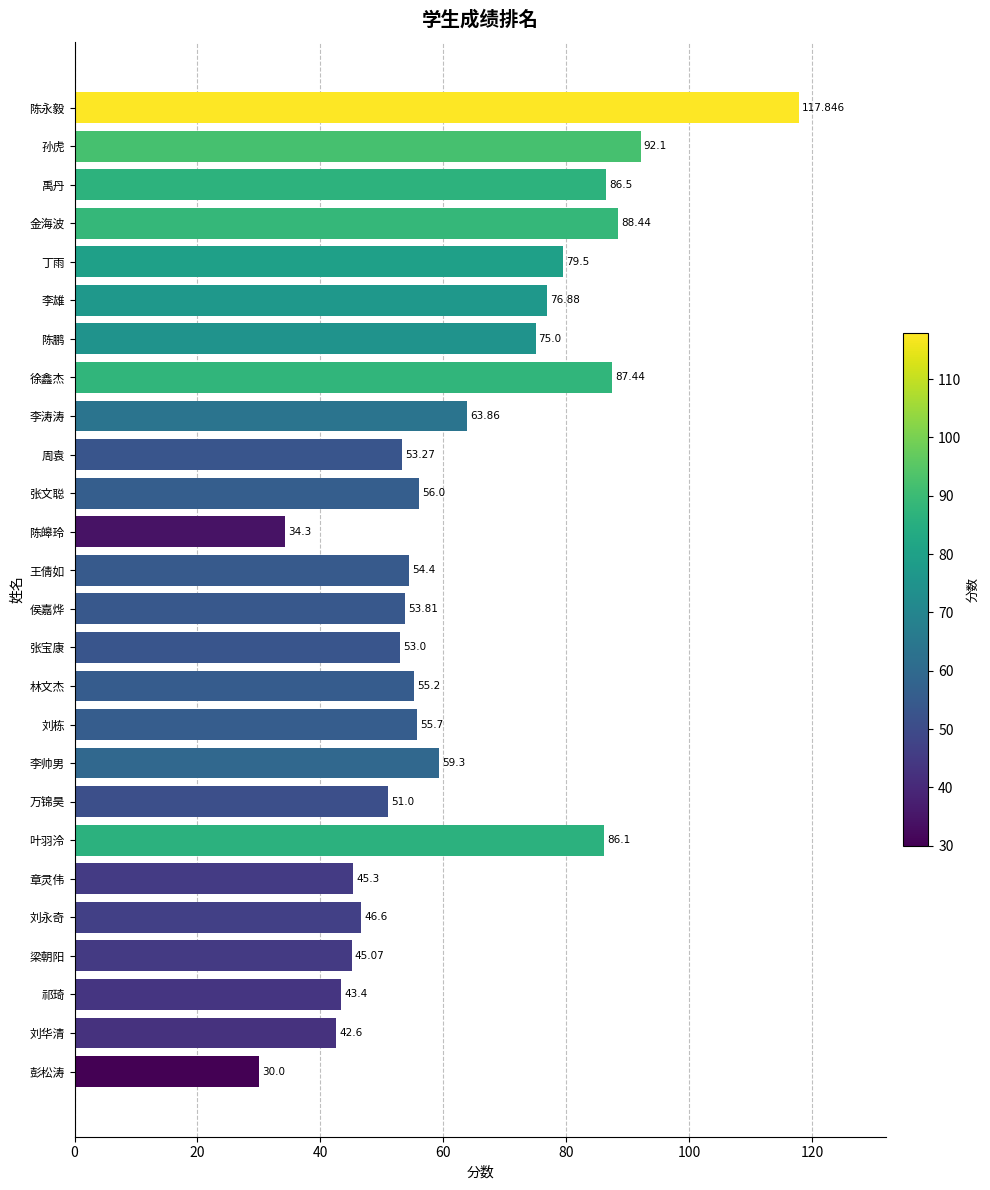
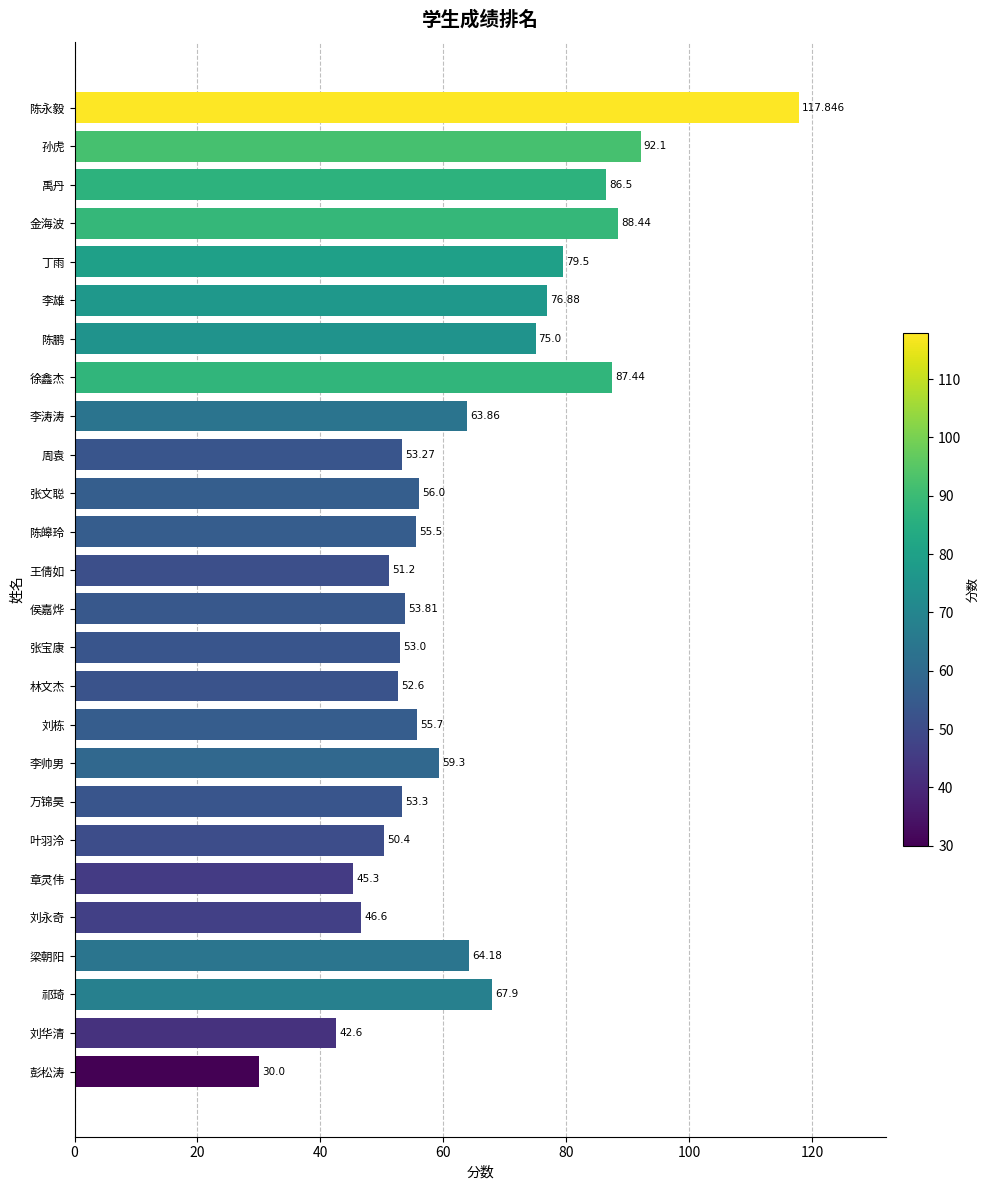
陈皞玲: 34.3 -> 55.5
王倩如: 54.4 -> 51.2
林文杰: 55.2 -> 52.6
万锦昊: 51.0 -> 53.3
叶羽泠: 86.1 -> 50.4
梁朝阳: 45.07 -> 64.18
祁琦: 43.4 -> 67.9
